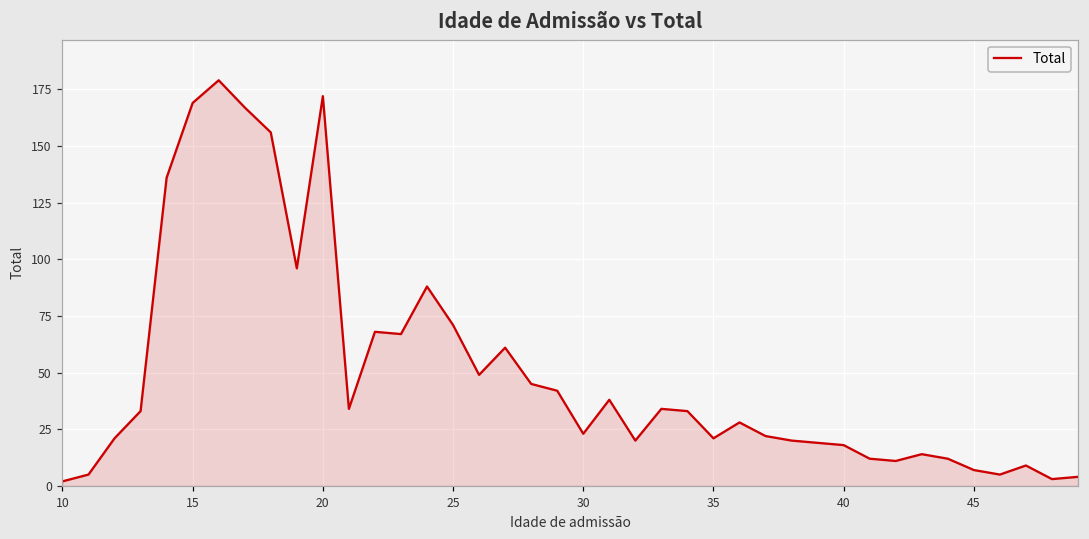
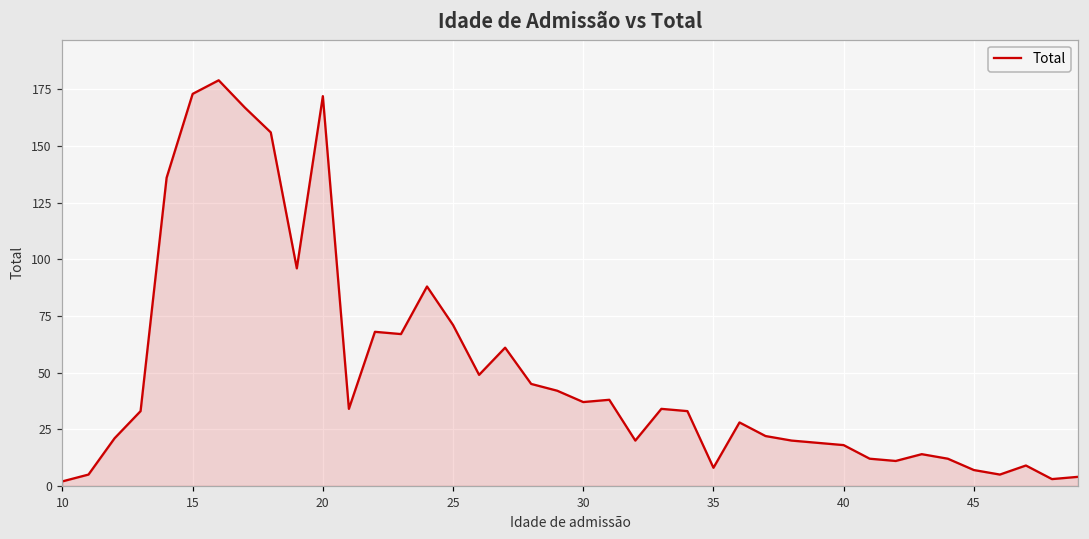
15: 169 -> 173
30: 23 -> 37
35: 21 -> 8
